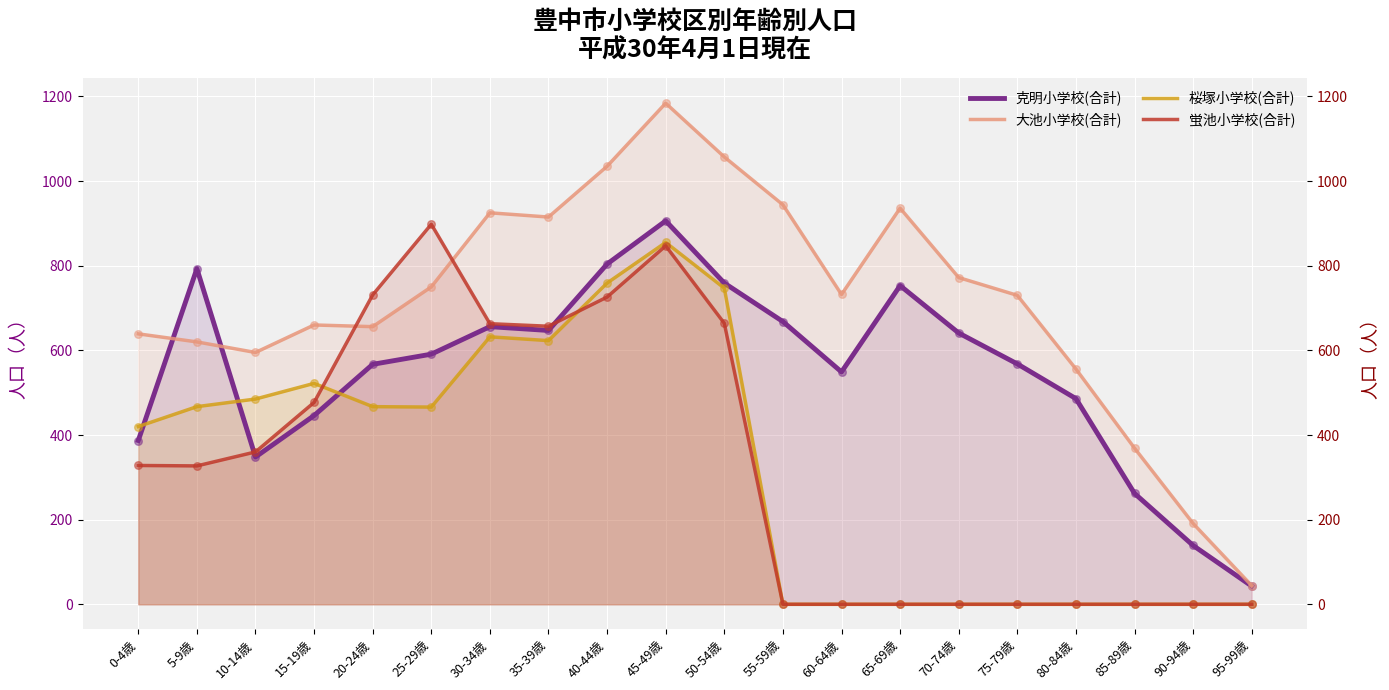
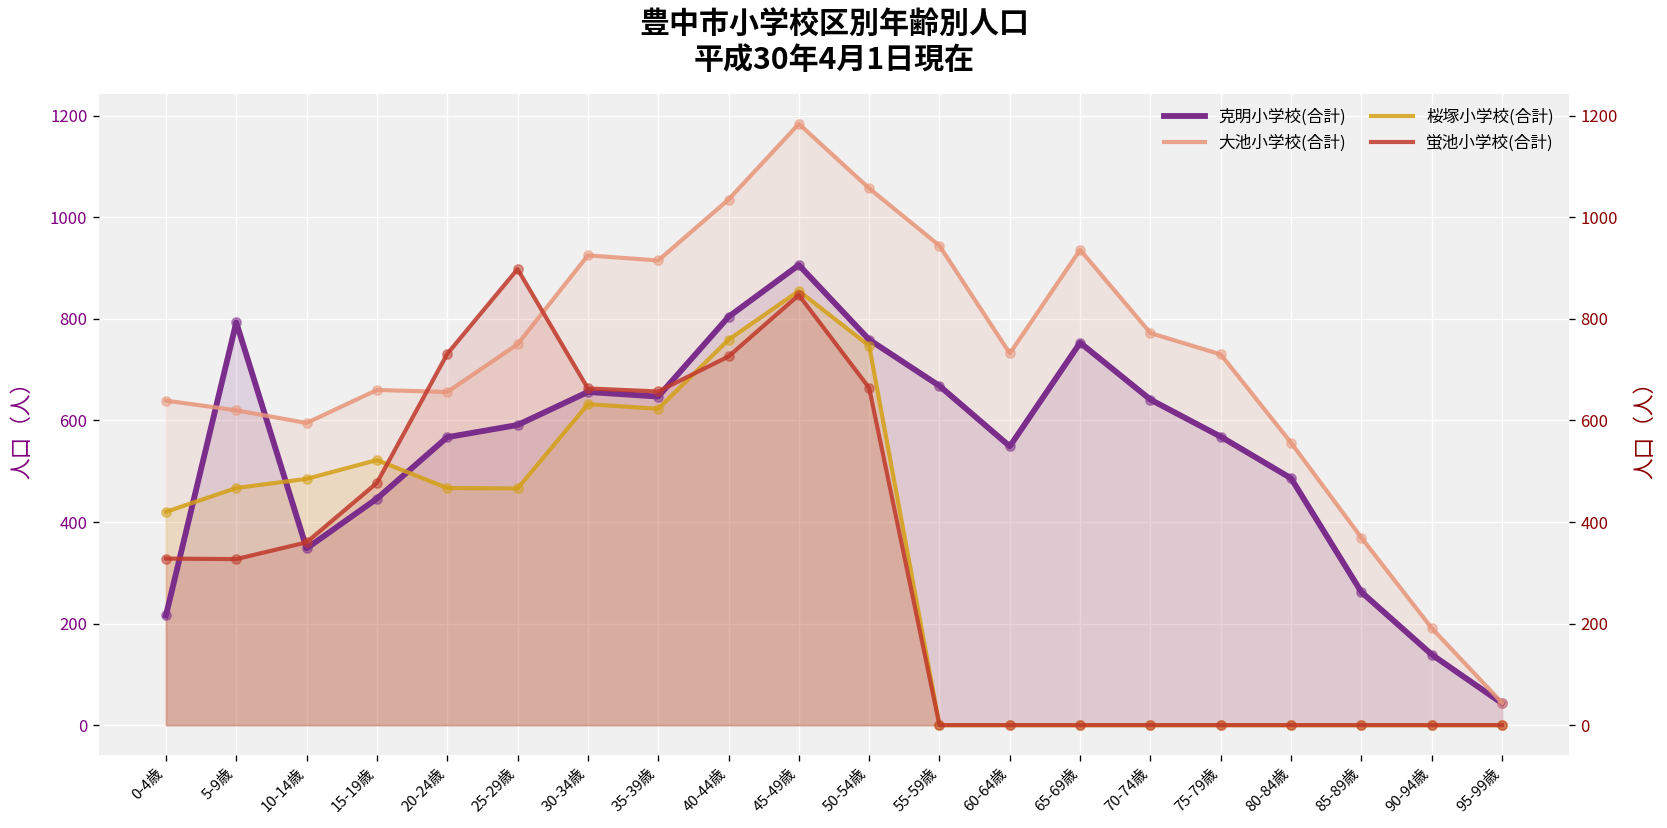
克明小学校(合計), 0-4歳: 390 -> 220
